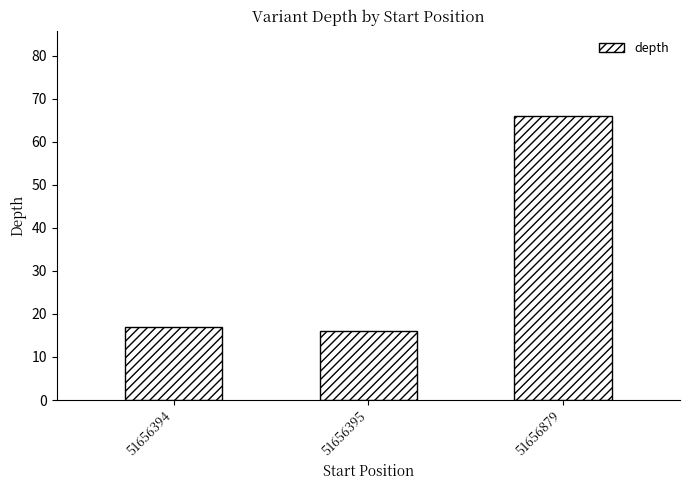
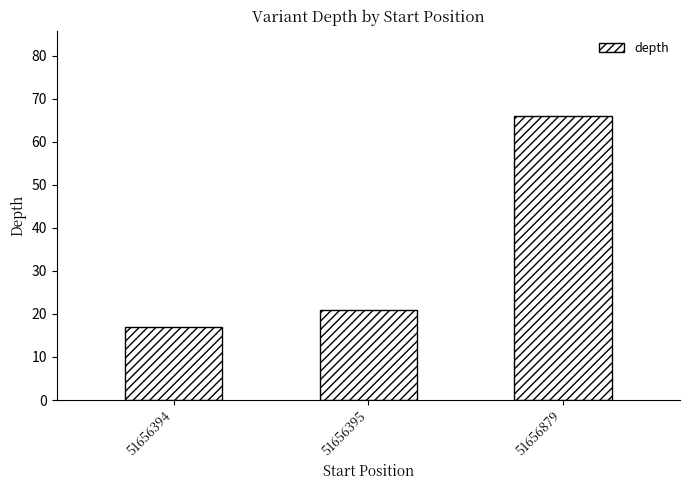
51656395: 16 -> 21
